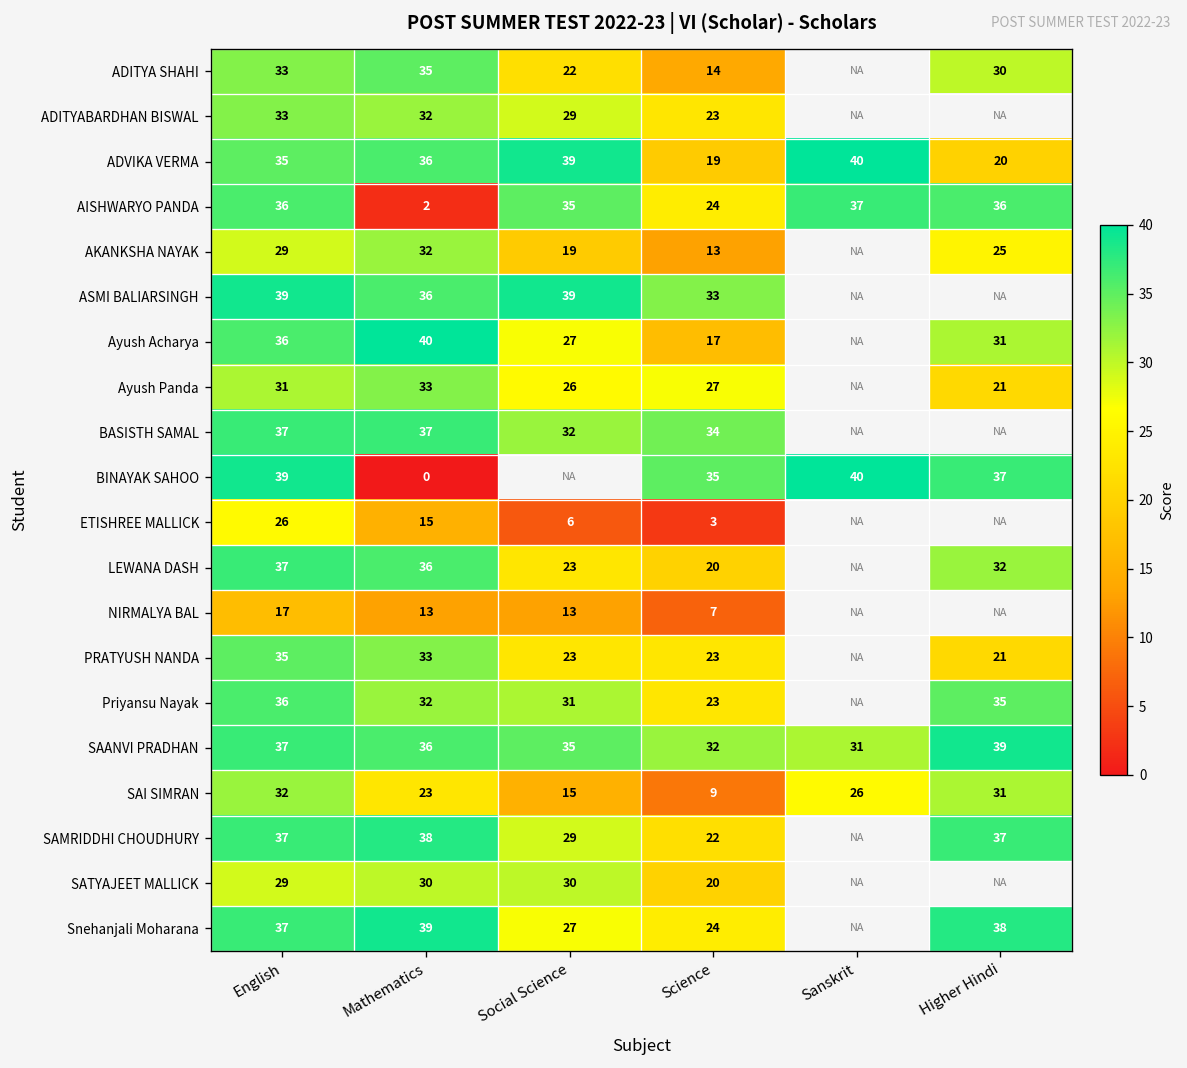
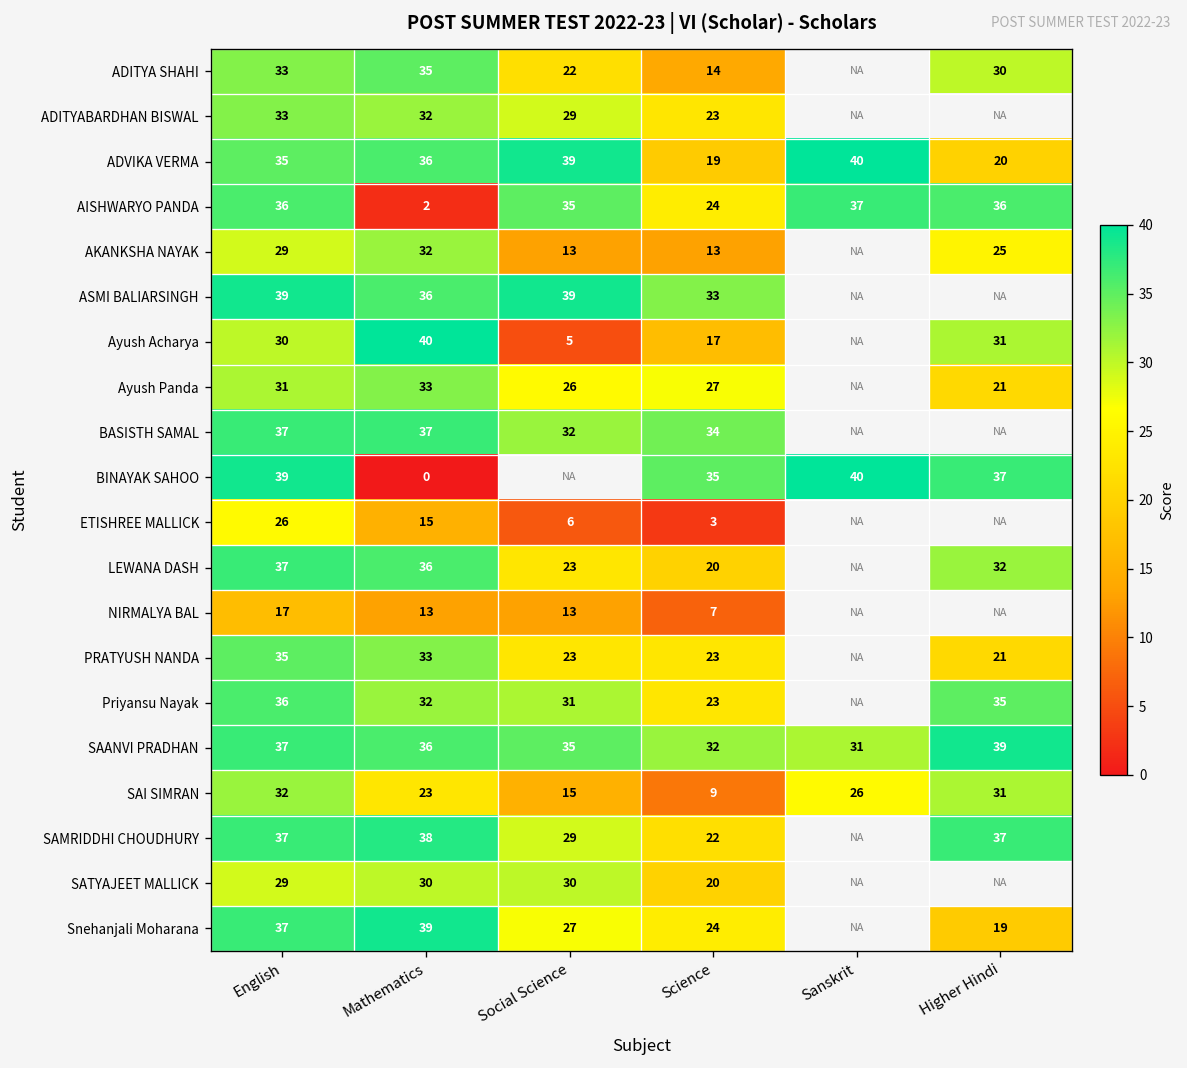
AKANKSHA NAYAK, Social Science: 19 -> 13
Ayush Acharya, English: 36 -> 30
Ayush Acharya, Social Science: 27 -> 5
Snehanjali Moharana, Higher Hindi: 38 -> 19
